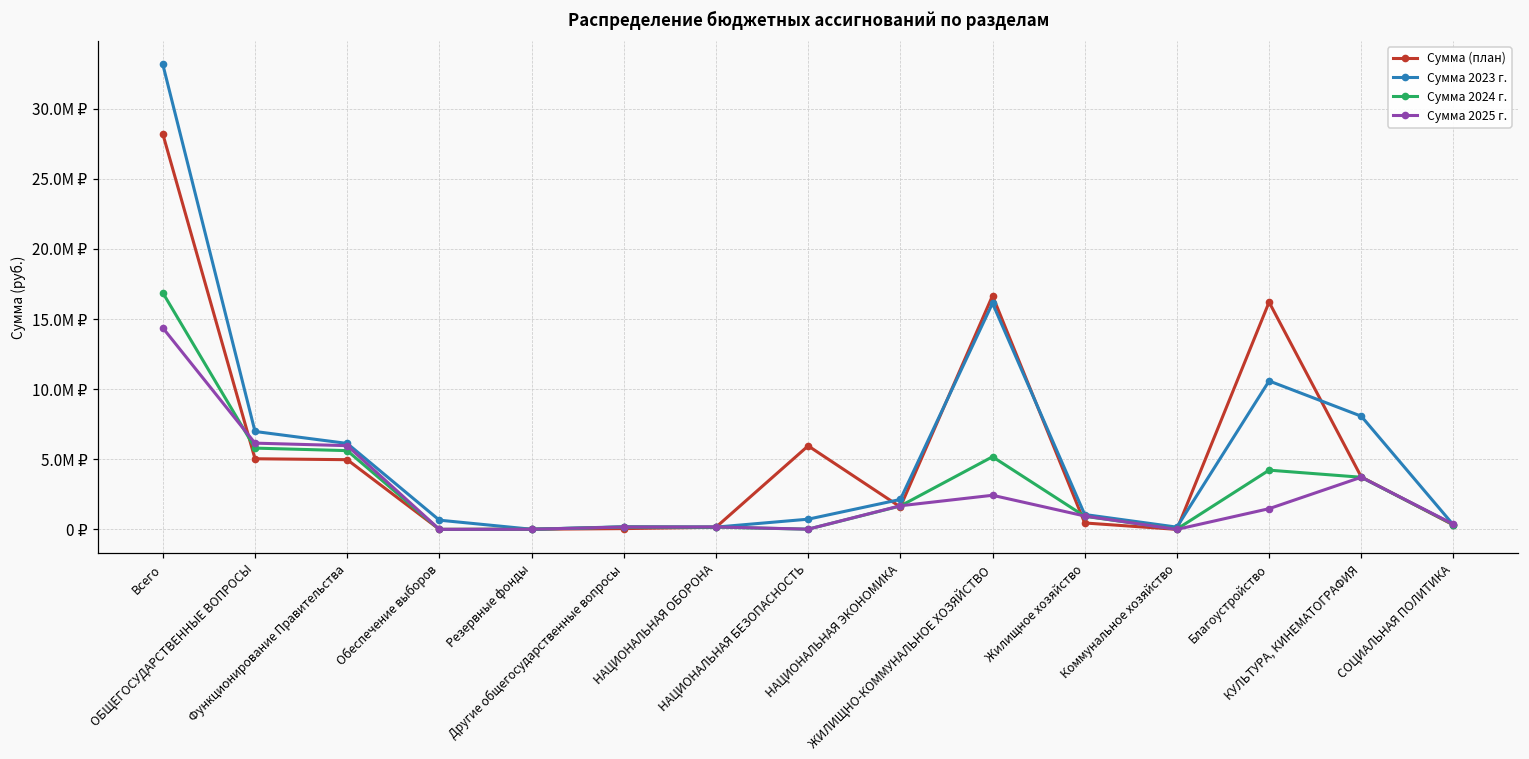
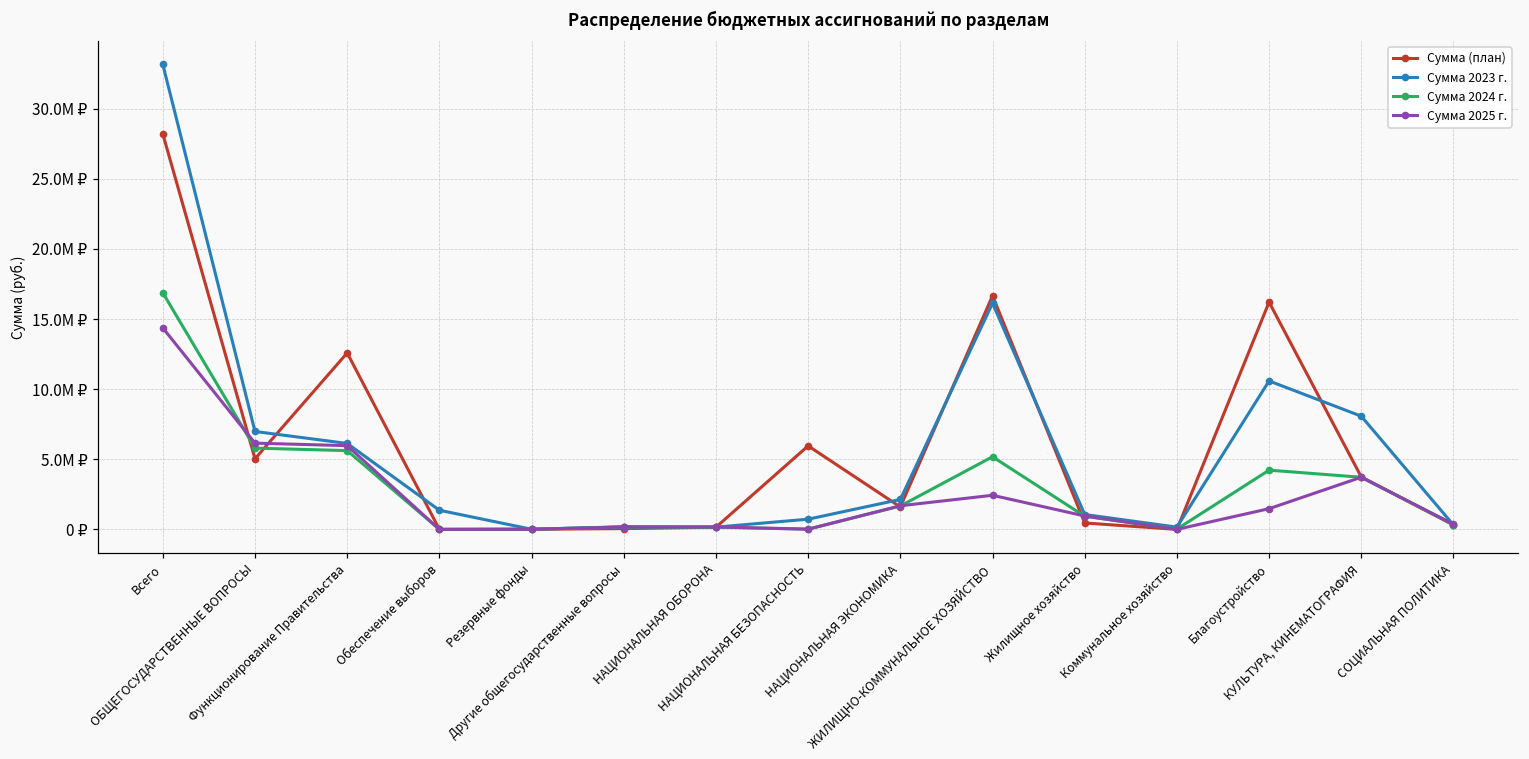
Сумма (план), Функционирование Правительства: 5.0M ₽ -> 12.6M ₽
Сумма 2023 г., Обеспечение выборов: 0.7M ₽ -> 1.4M ₽
